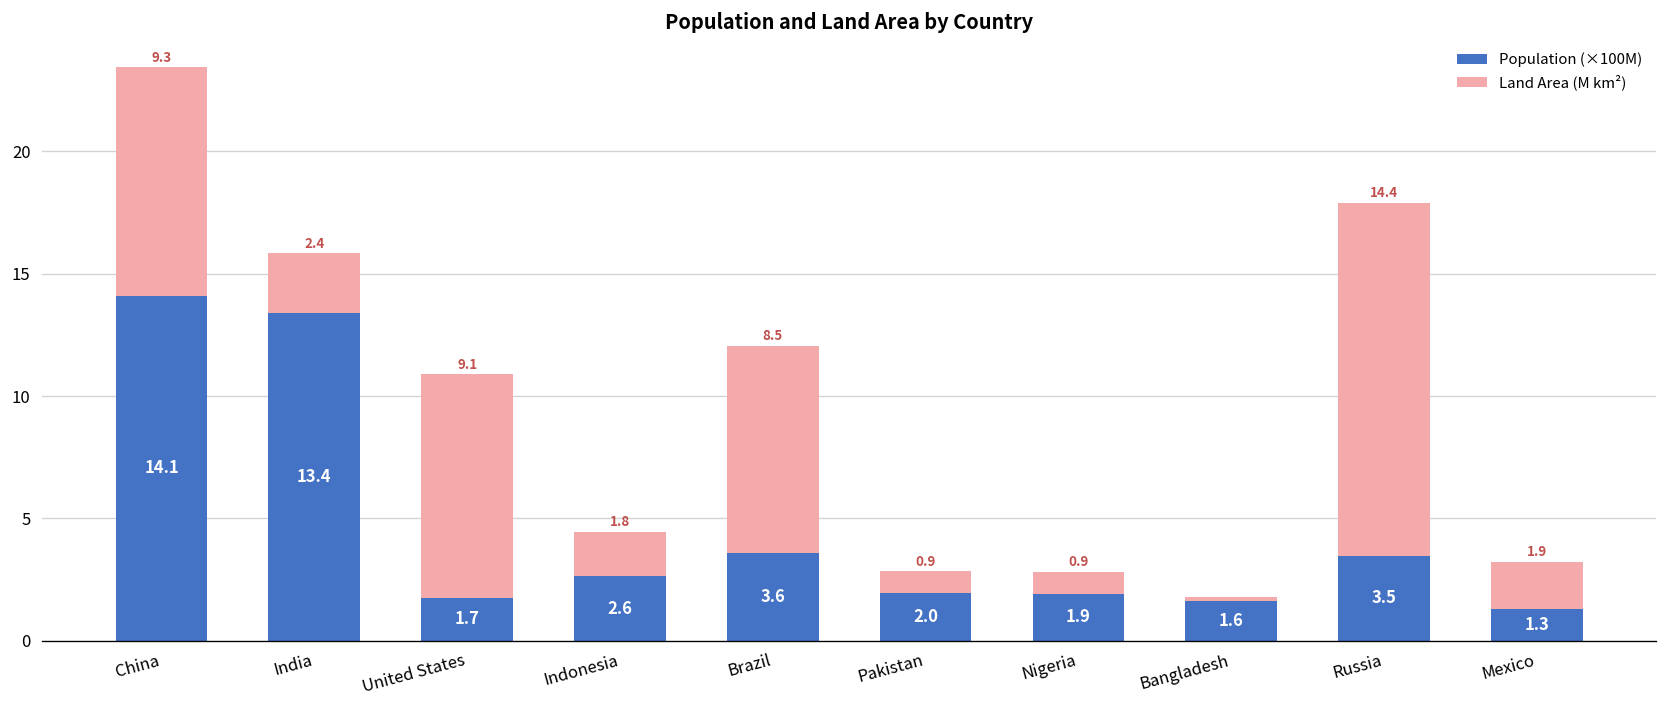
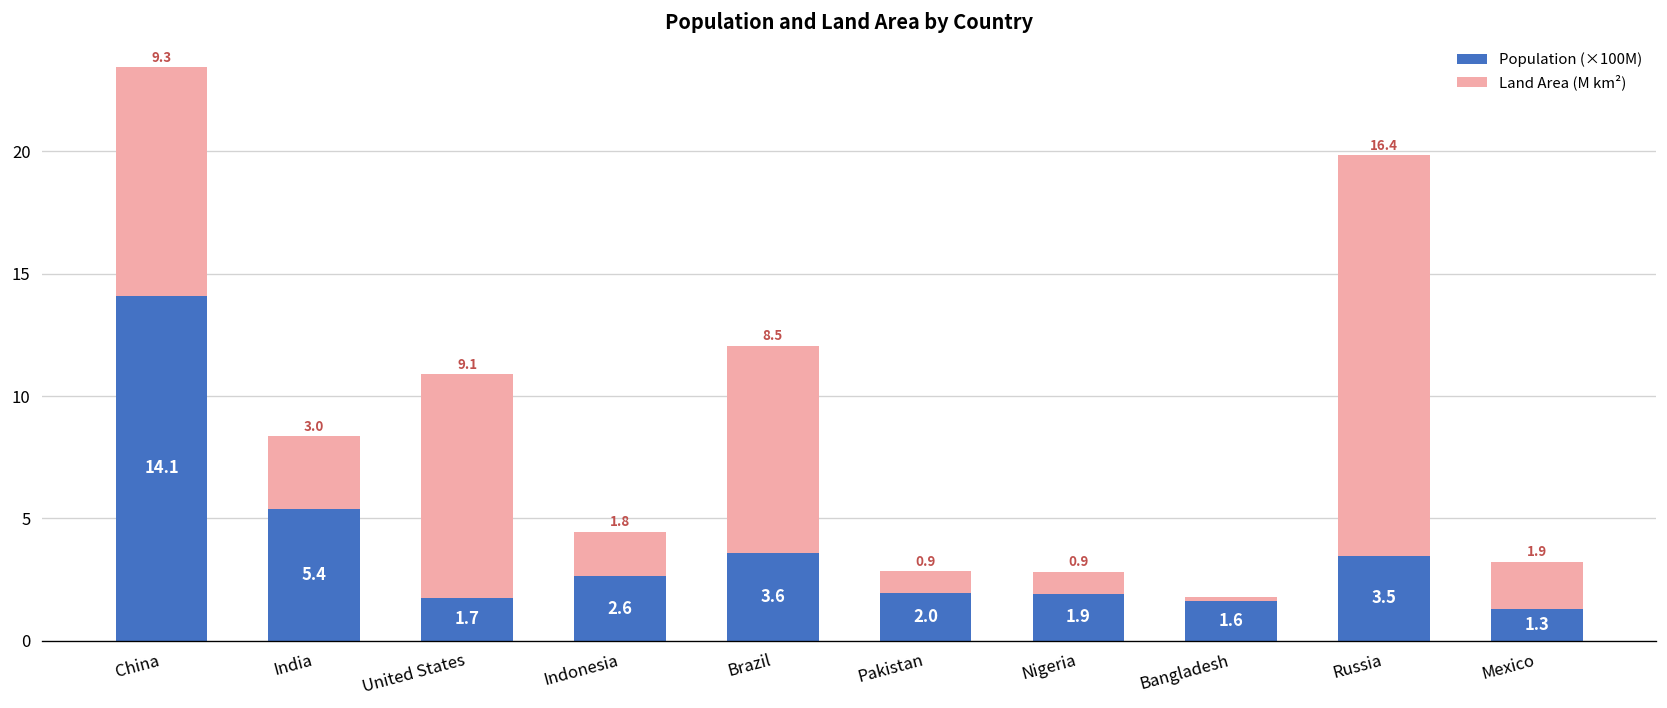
Population (×100M), India: 13.4 -> 5.4
Land Area (M km²), India: 2.4 -> 3.0
Land Area (M km²), Russia: 14.4 -> 16.4
